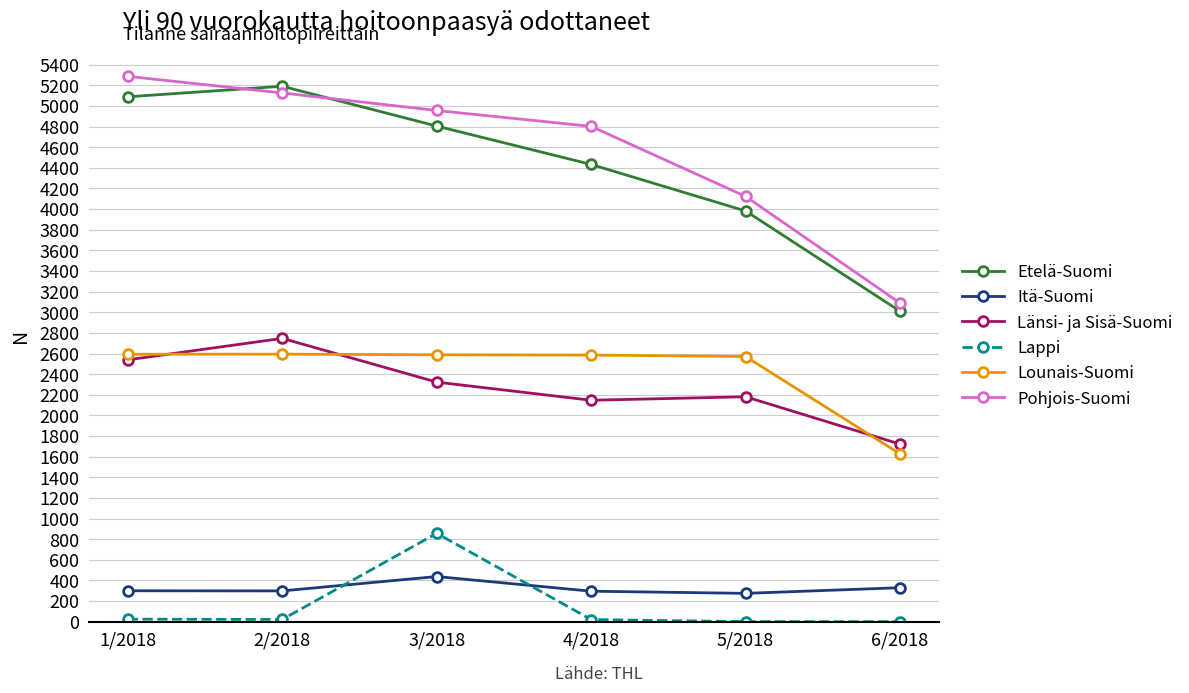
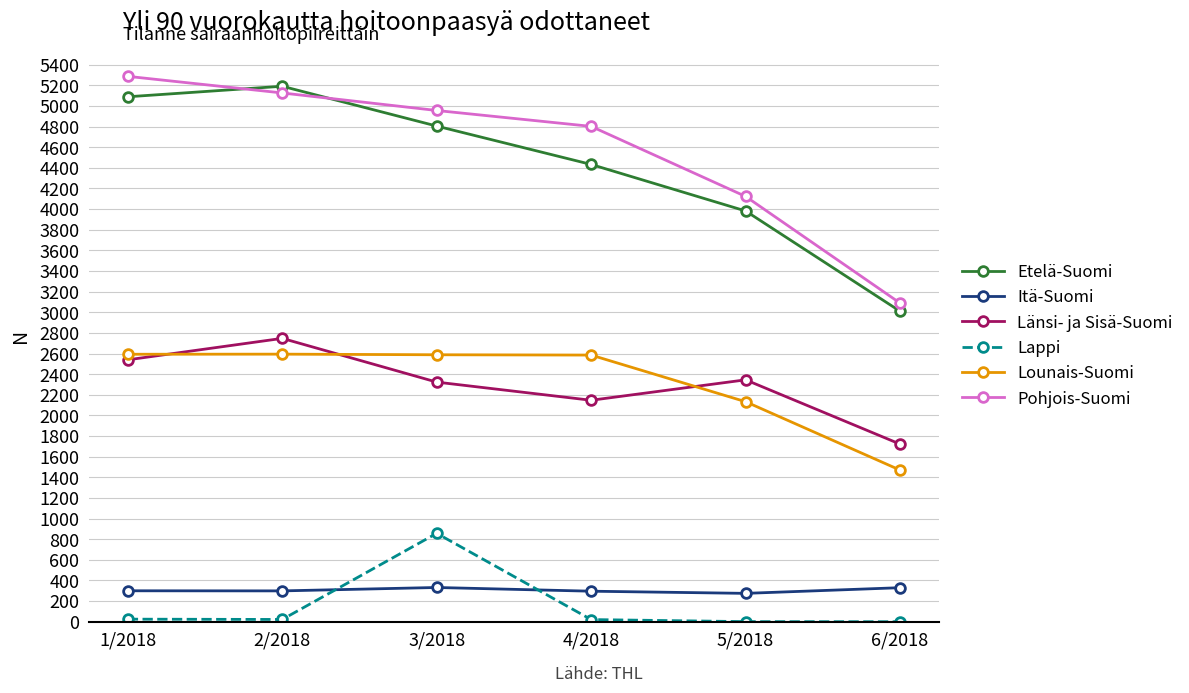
Itä-Suomi, 3/2018: 440 -> 330
Länsi- ja Sisä-Suomi, 5/2018: 2180 -> 2350
Lounais-Suomi, 5/2018: 2570 -> 2130
Lounais-Suomi, 6/2018: 1630 -> 1470
